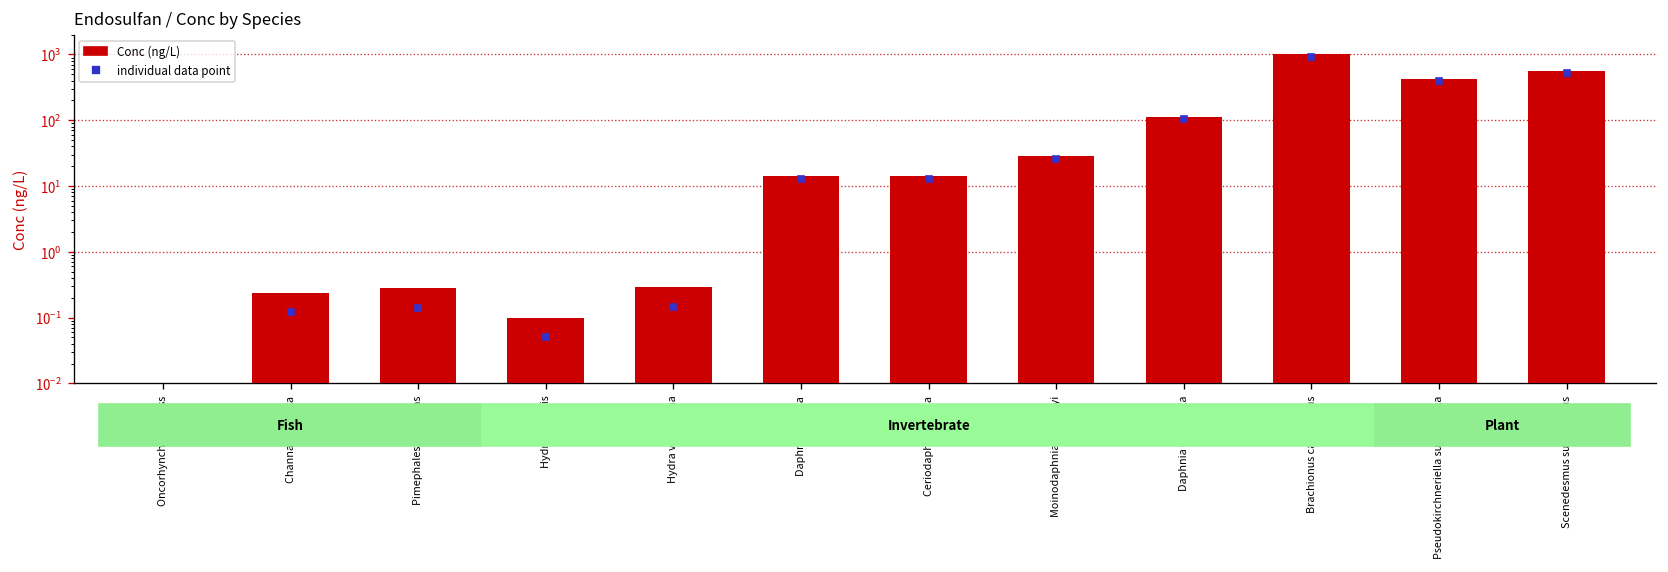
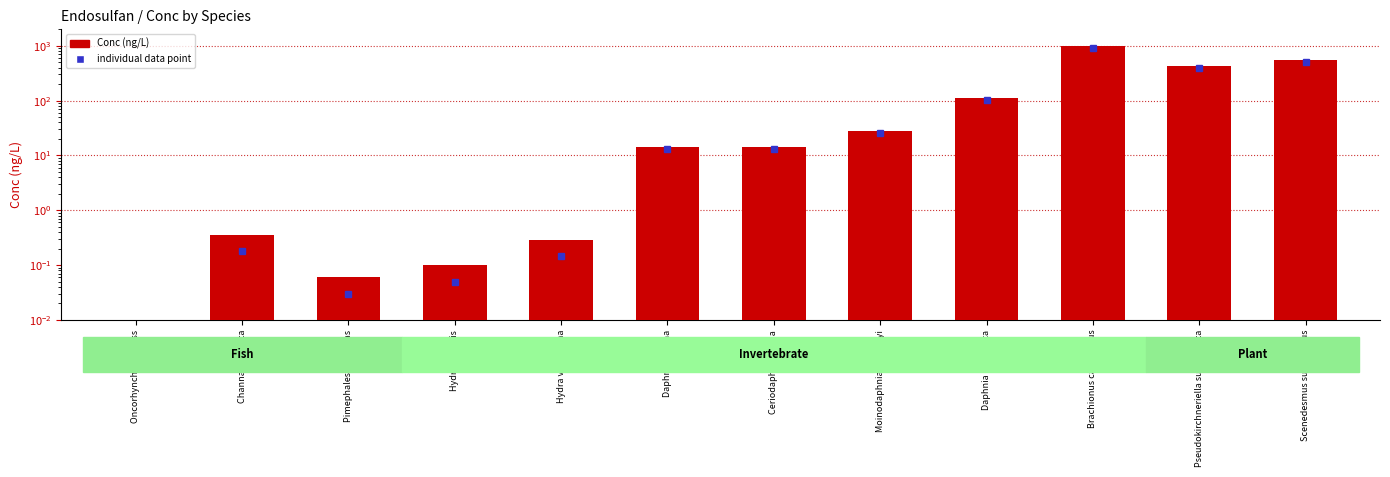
Conc (ng/L), Channa punctata: 0.2 -> 0.4
Conc (ng/L), Pimephales promelas: 0.3 -> 0.06
